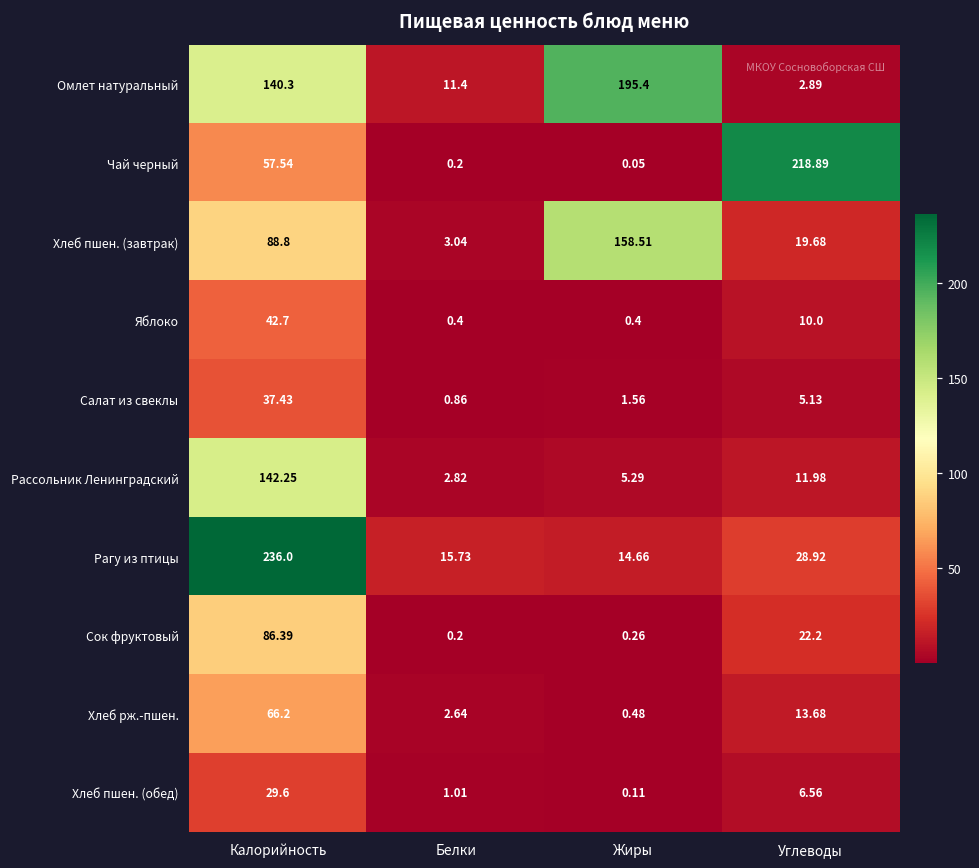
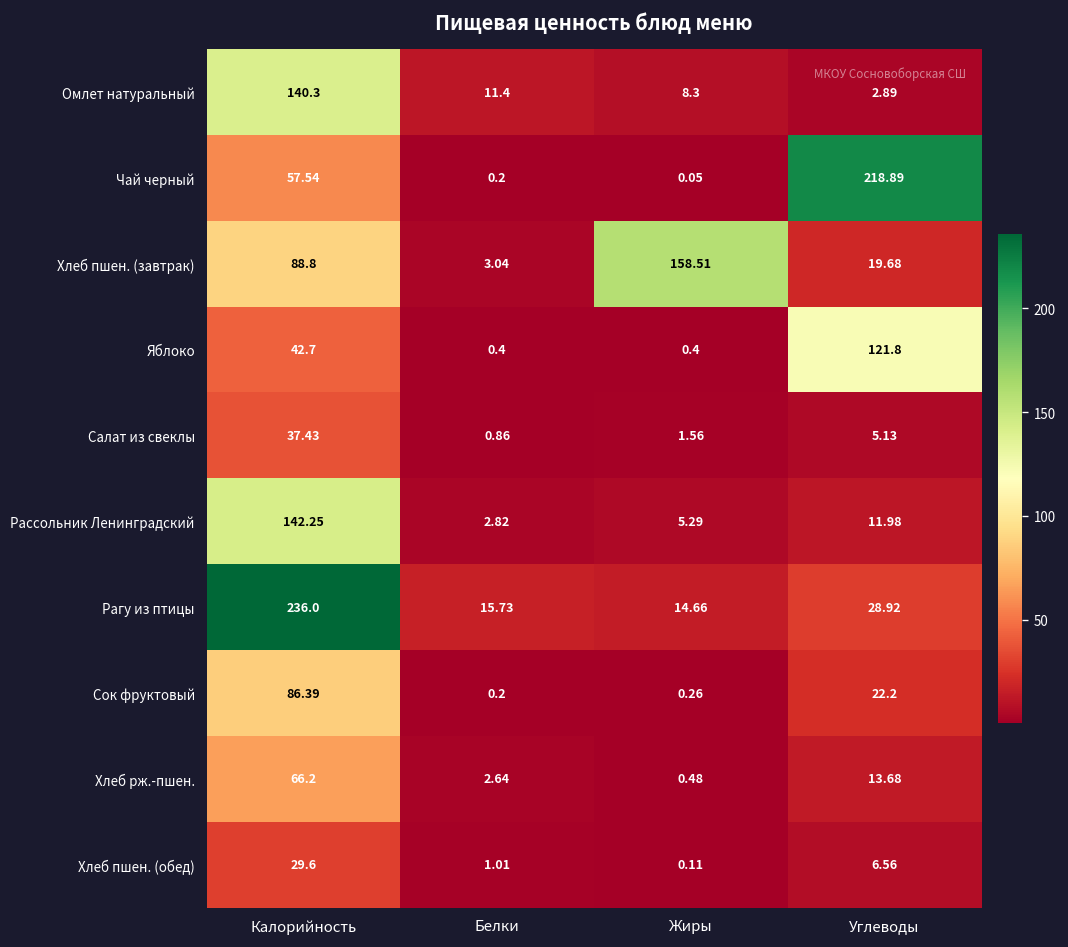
Омлет натуральный, Жиры: 195.4 -> 8.3
Яблоко, Углеводы: 10.0 -> 121.8
